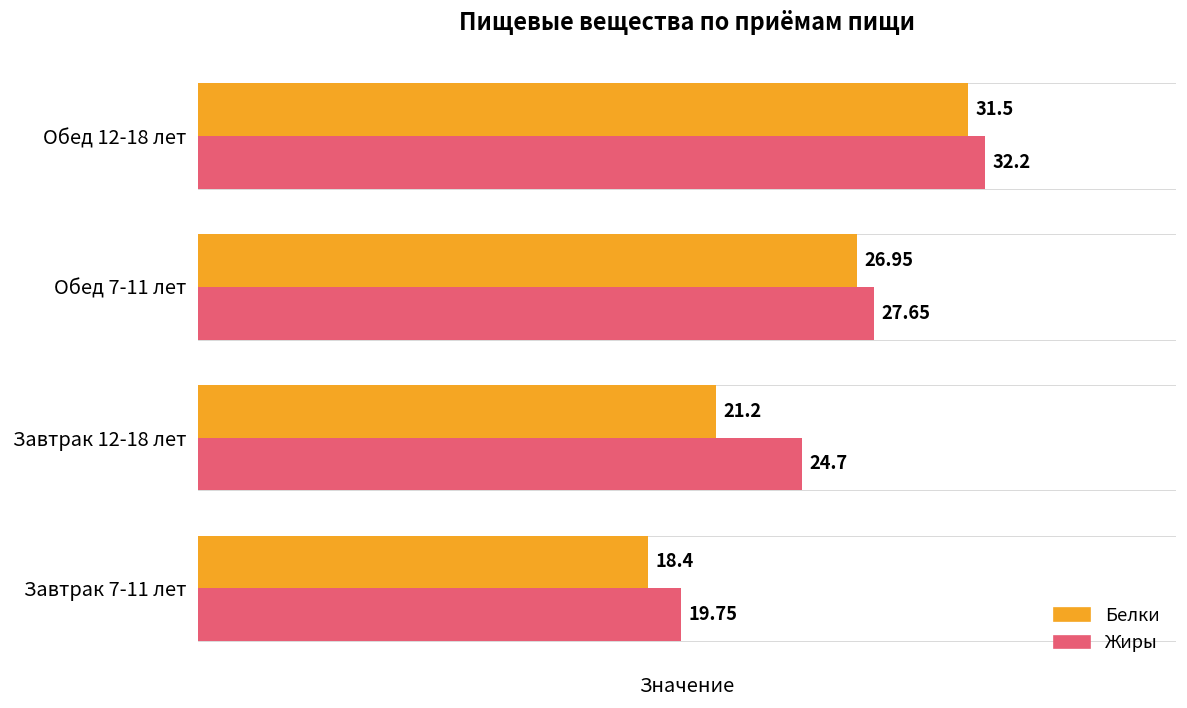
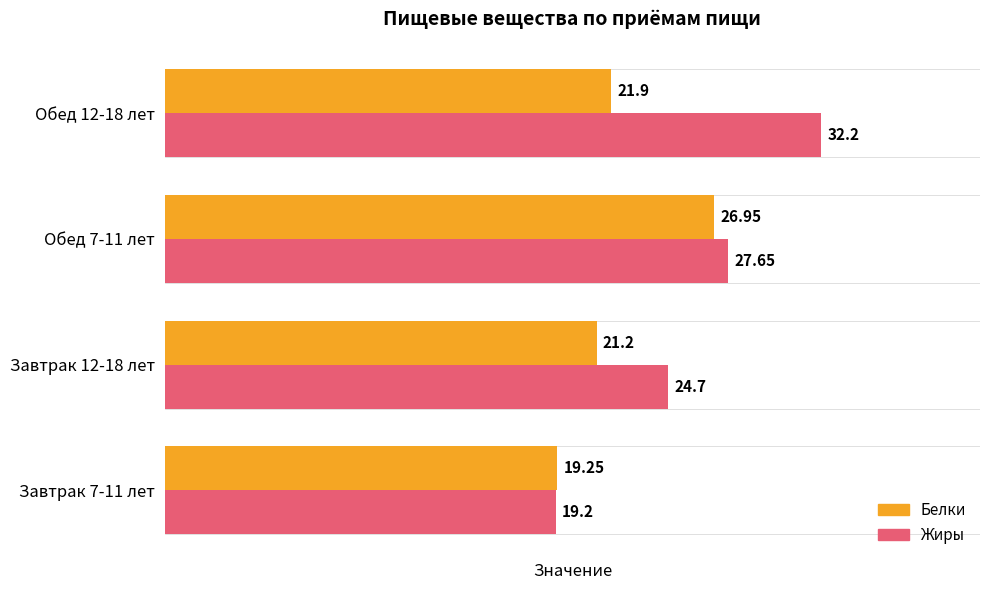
Белки, Обед 12-18 лет: 31.5 -> 21.9
Белки, Завтрак 7-11 лет: 18.4 -> 19.25
Жиры, Завтрак 7-11 лет: 19.75 -> 19.2
